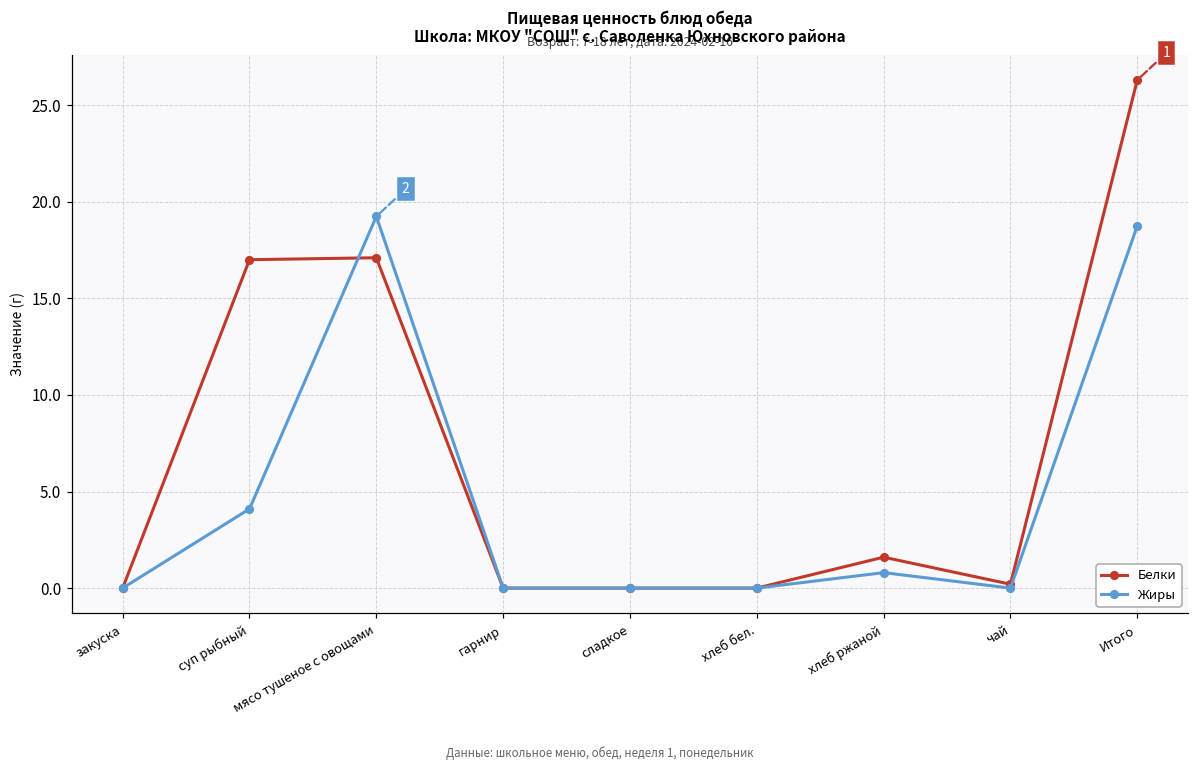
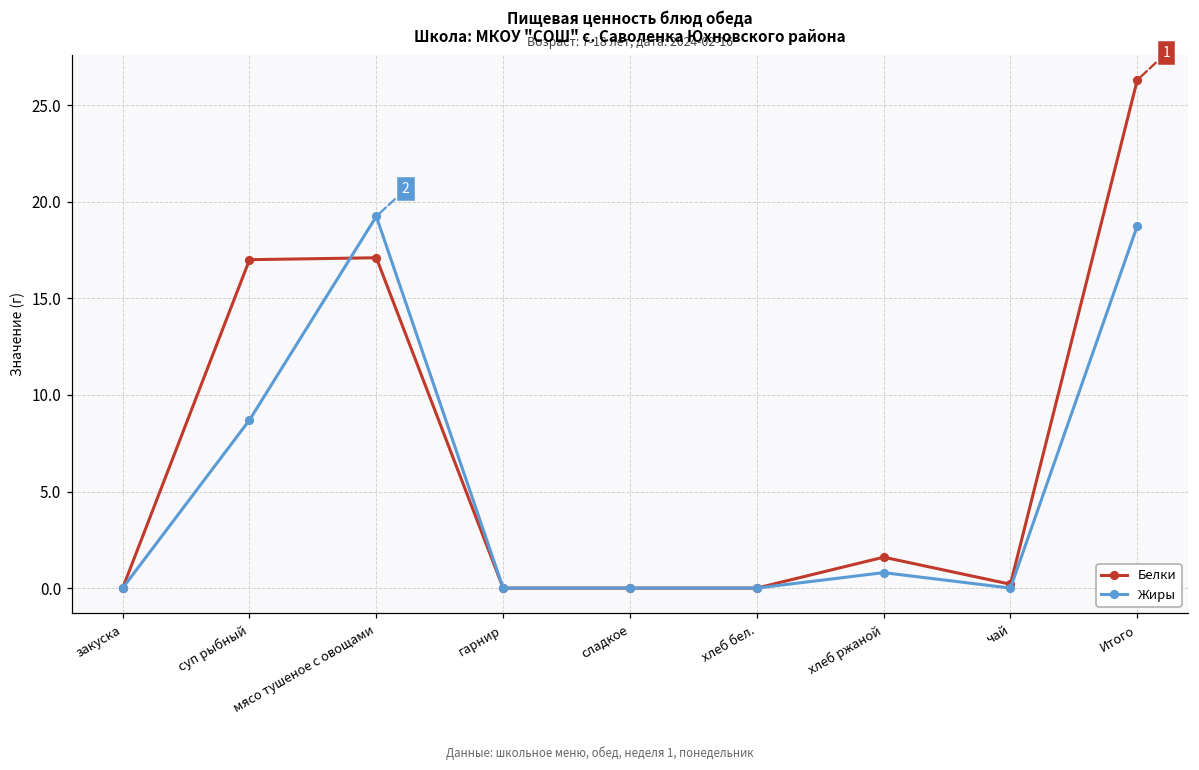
Жиры, суп рыбный: 4.1 -> 8.7
